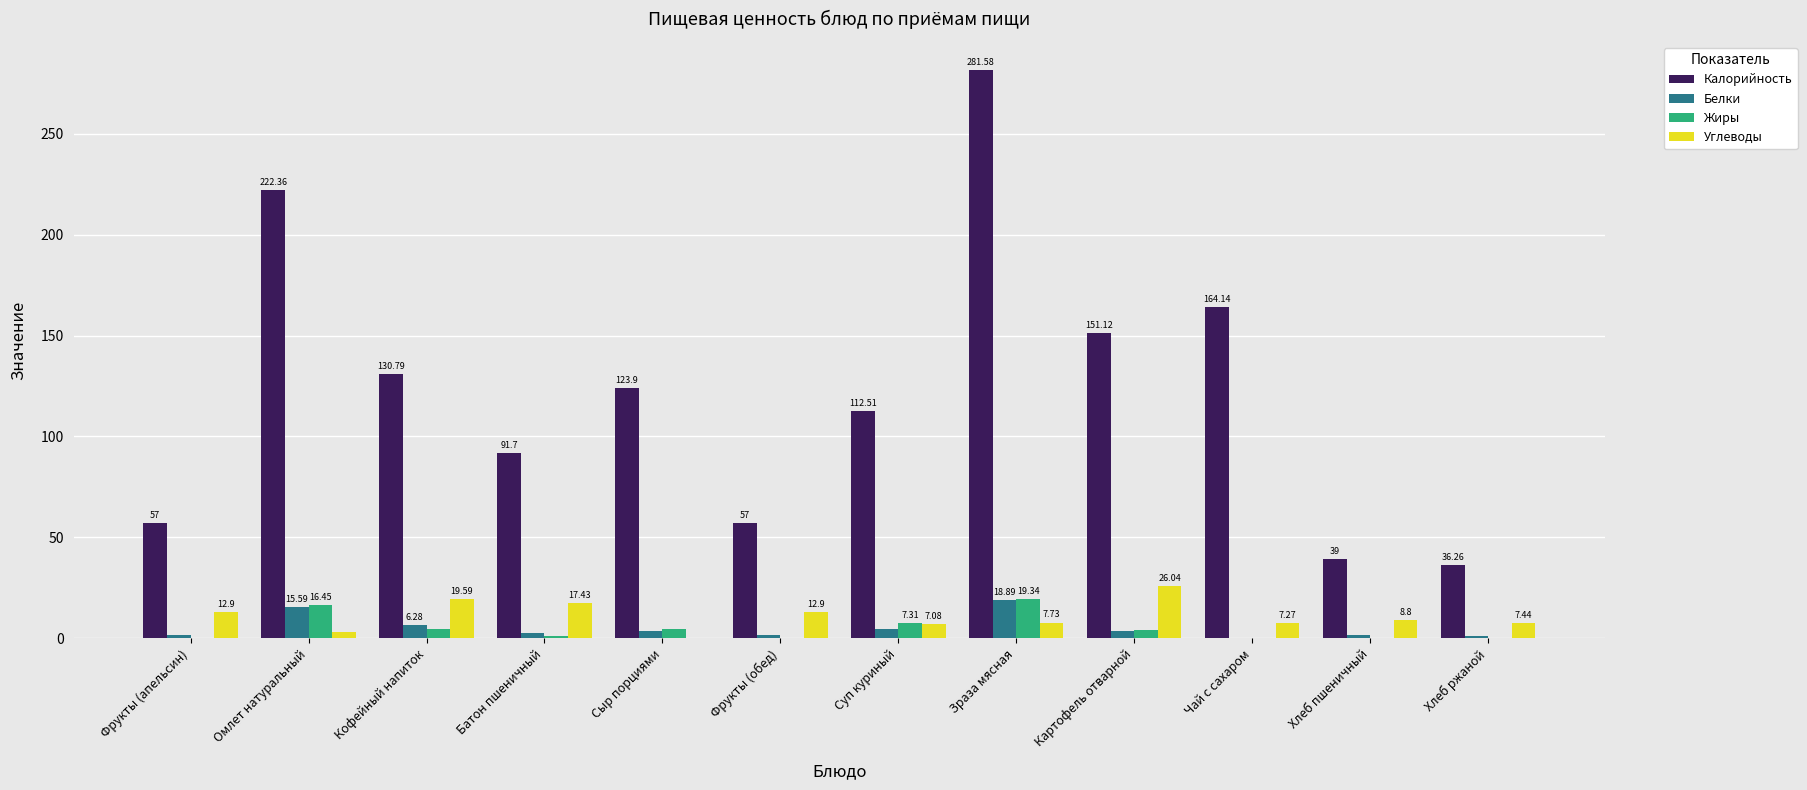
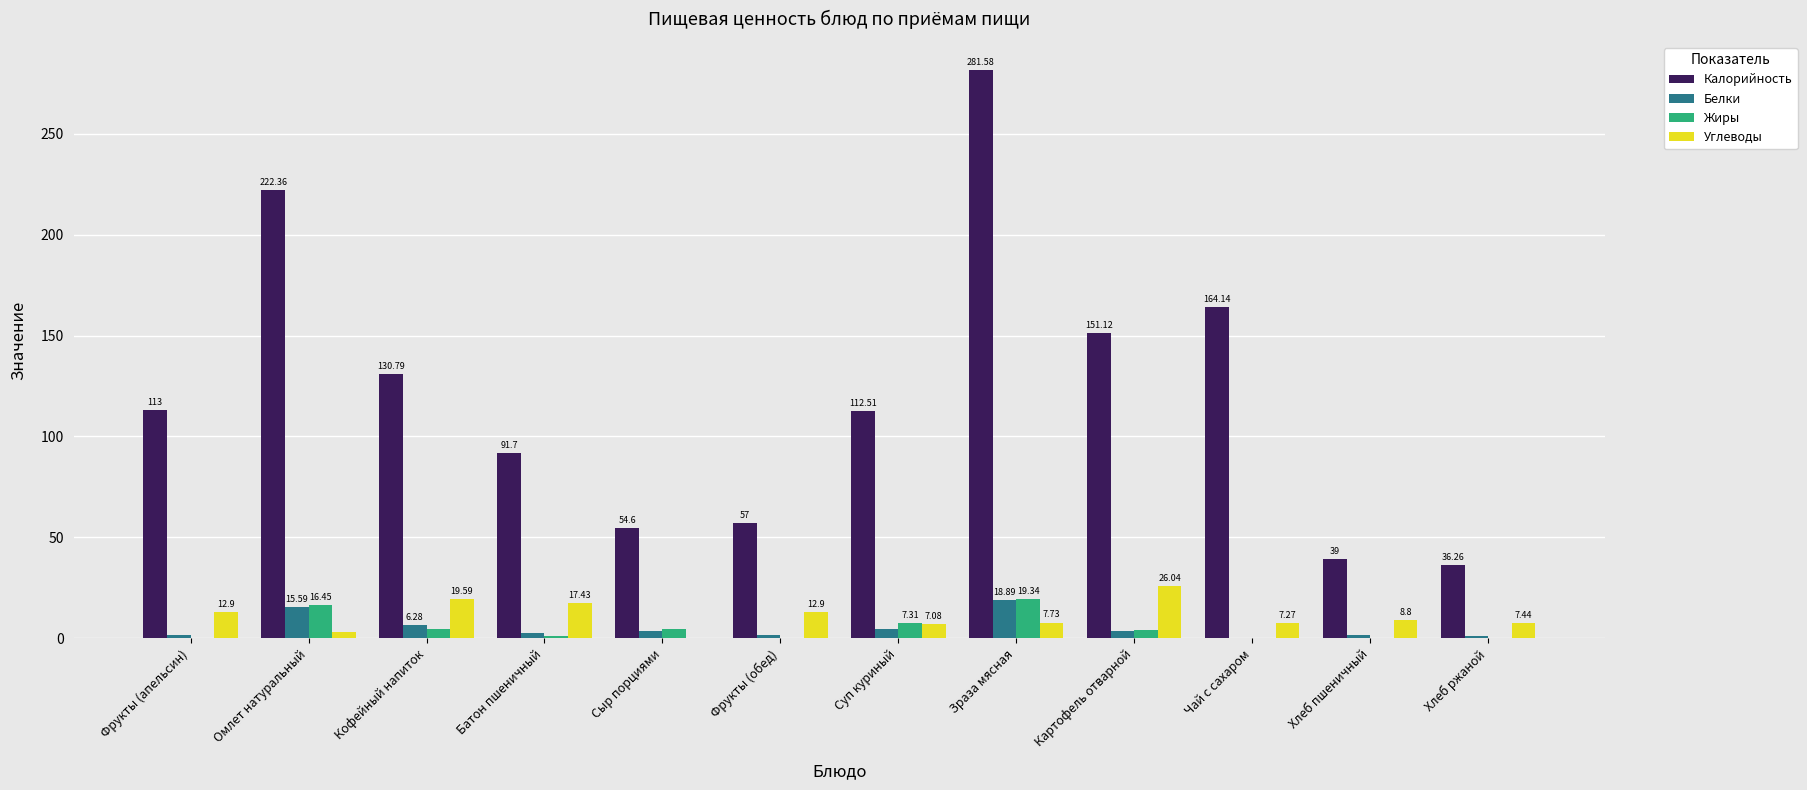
Калорийность, Фрукты (апельсин): 57 -> 113
Калорийность, Сыр порциями: 123.9 -> 54.6
